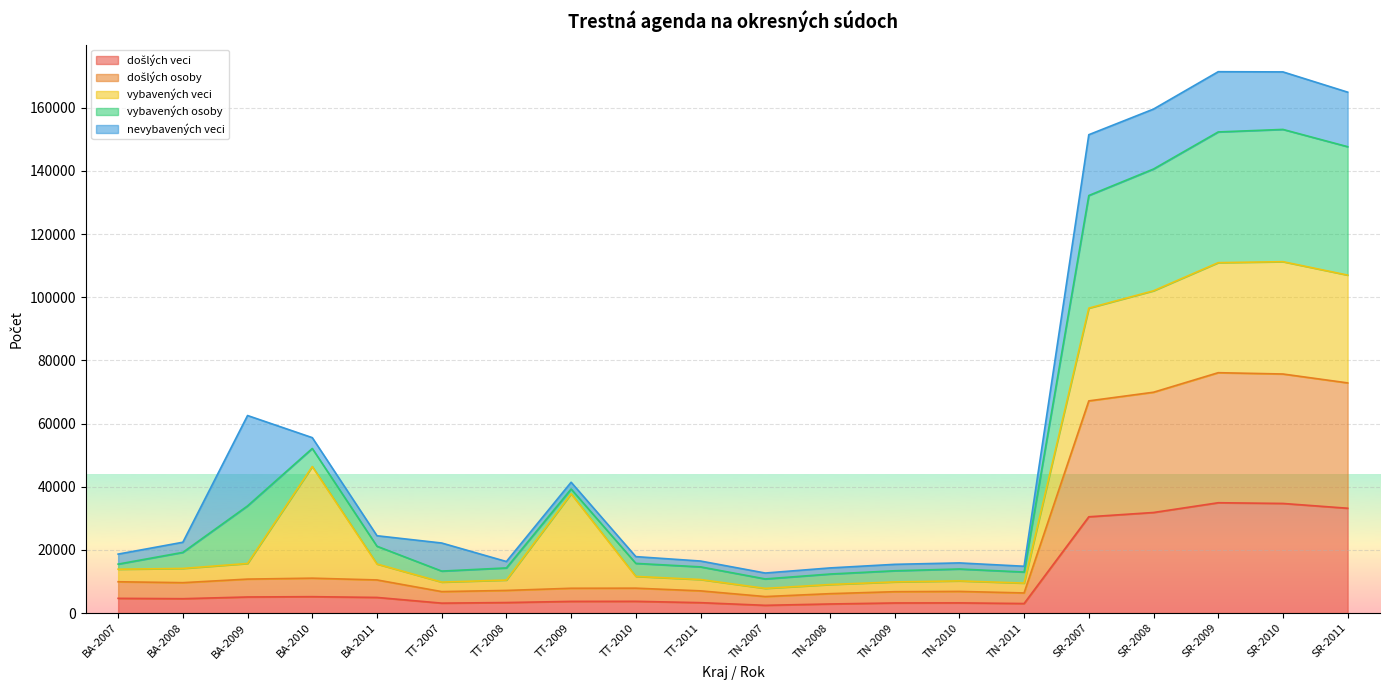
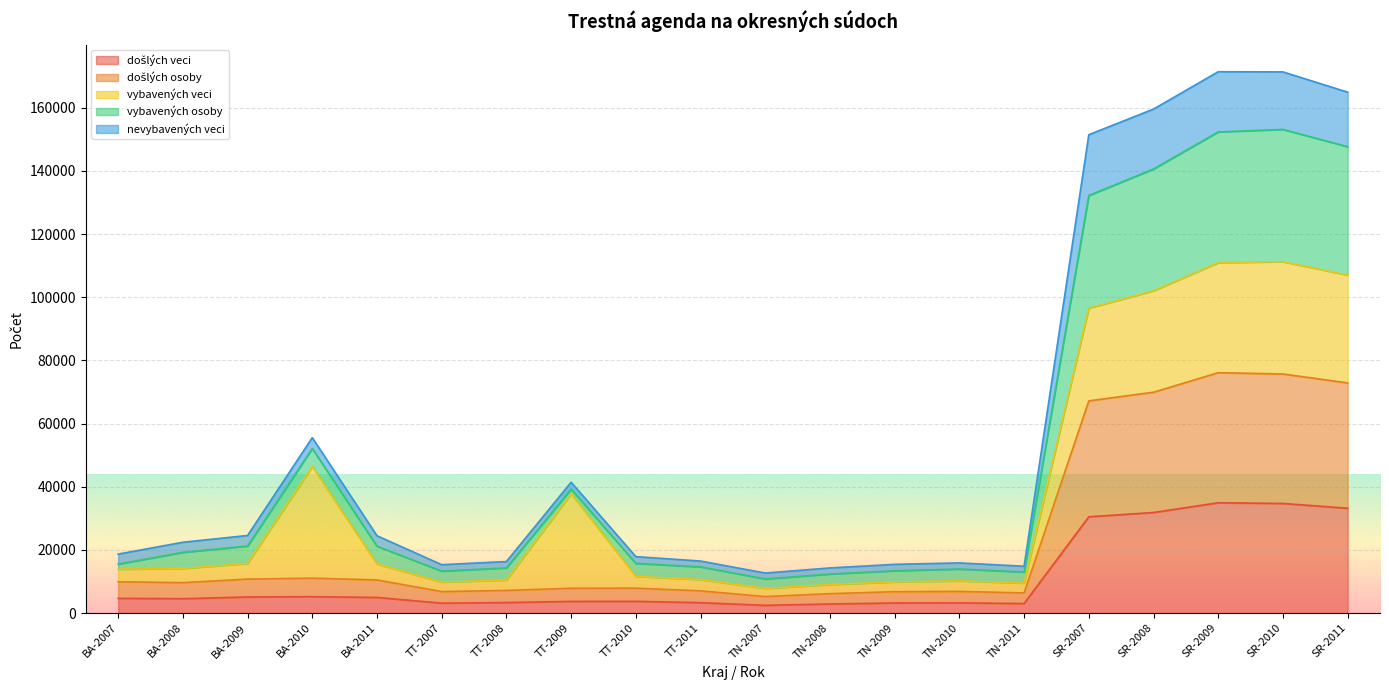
vybavených osoby, BA-2009: 18000 -> 6000
nevybavených veci, BA-2009: 29000 -> 3000
nevybavených veci, TT-2007: 9000 -> 2000
